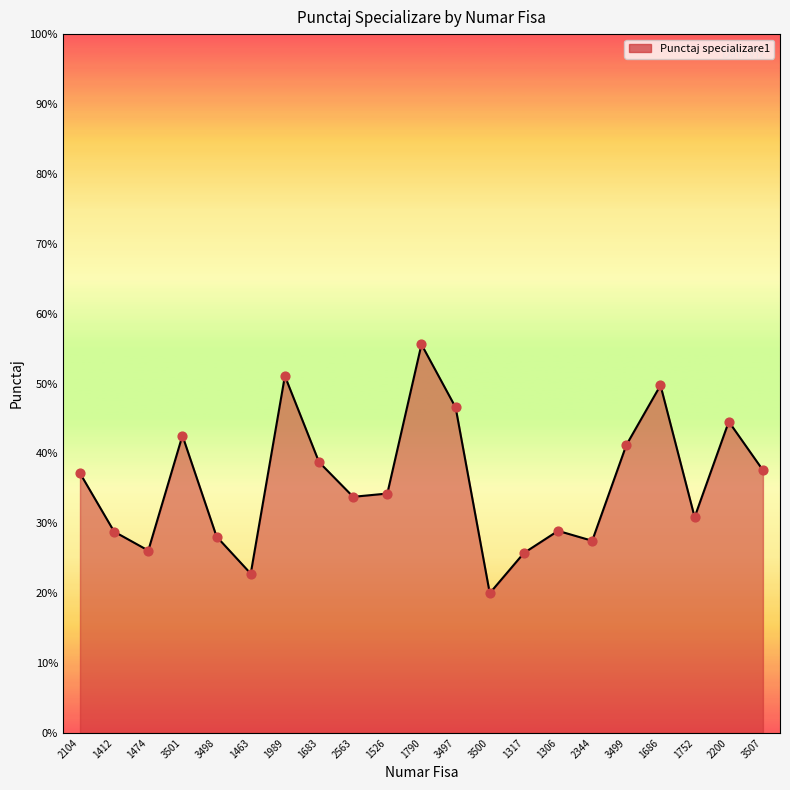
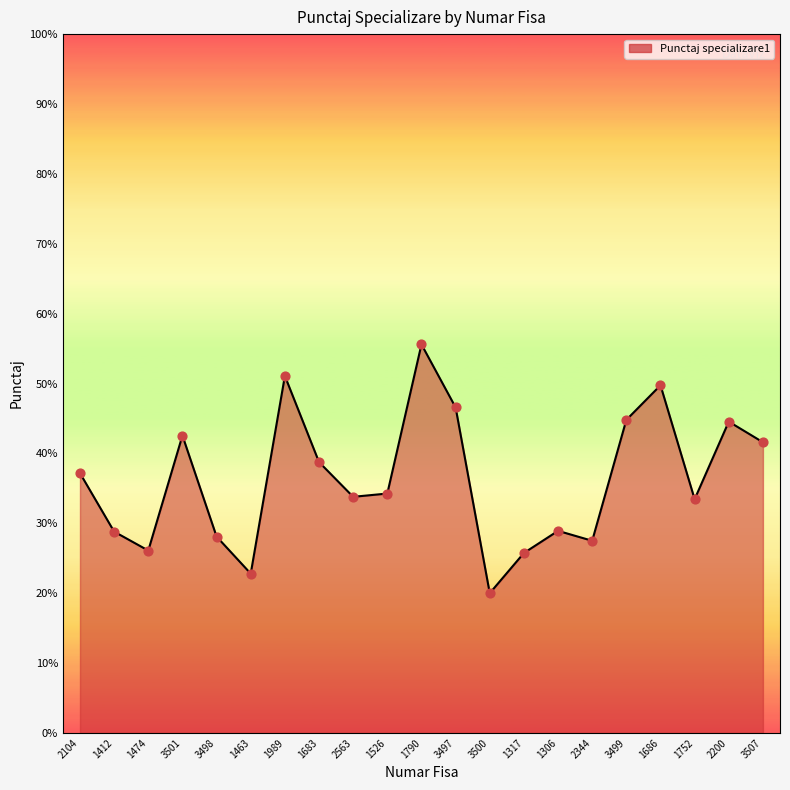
3499: 41% -> 45%
1752: 31% -> 33%
3507: 38% -> 42%
